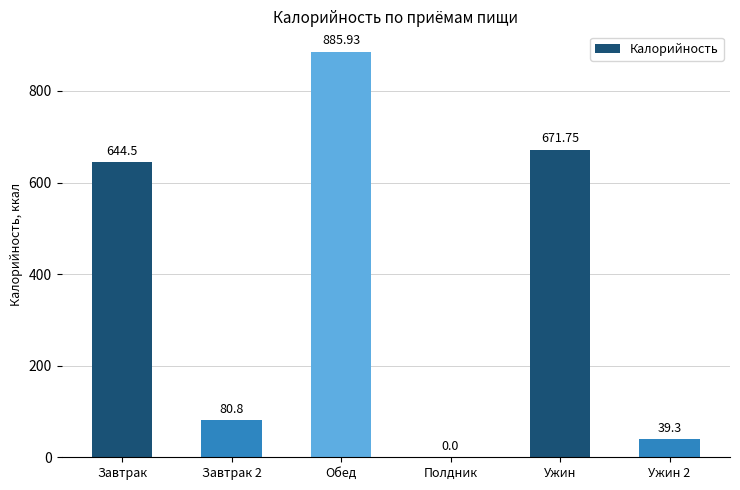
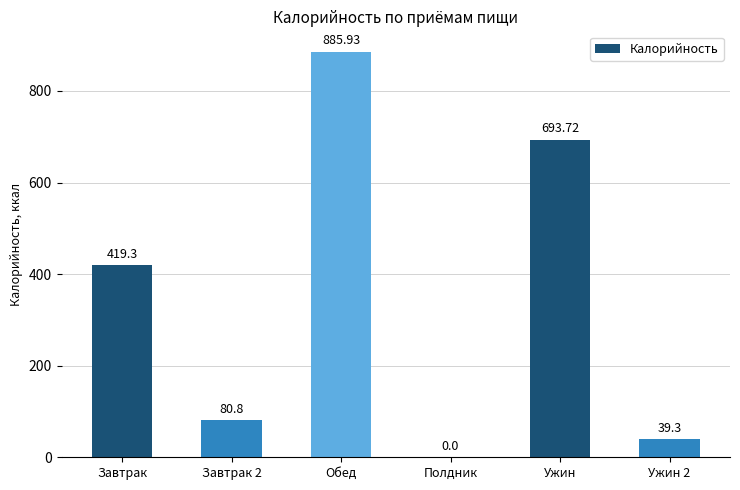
Завтрак: 644.5 -> 419.3
Ужин: 671.75 -> 693.72
